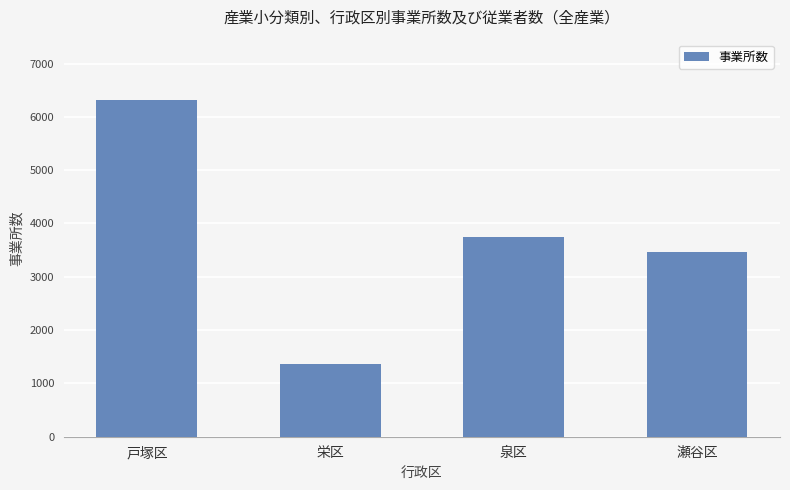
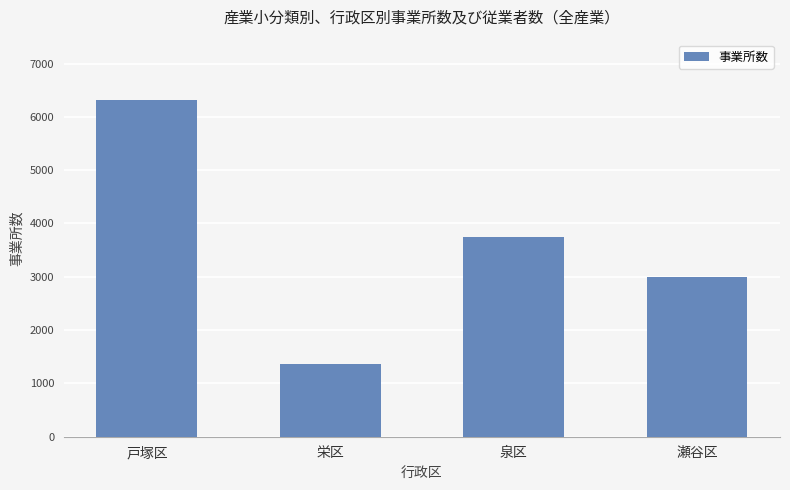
瀬谷区: 3500 -> 3000
